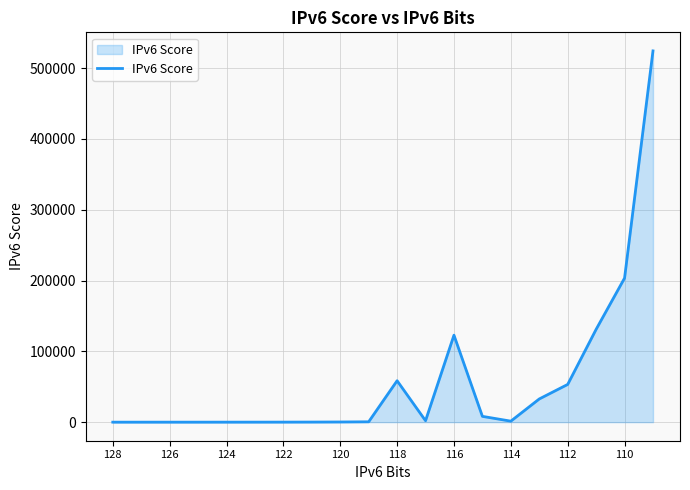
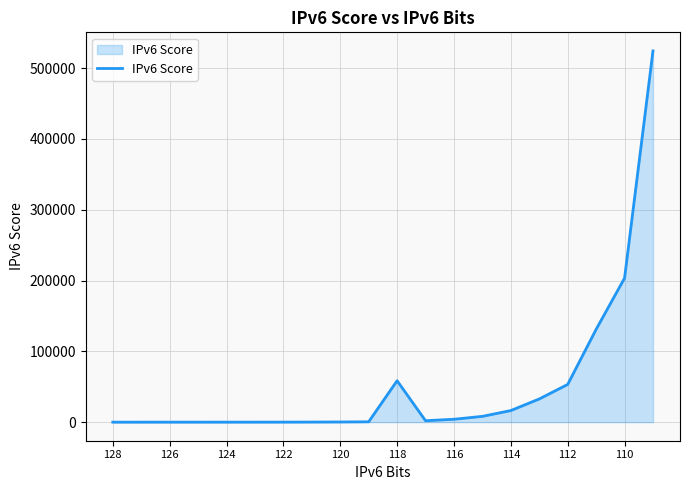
116: 120000 -> 0
114: 0 -> 20000
